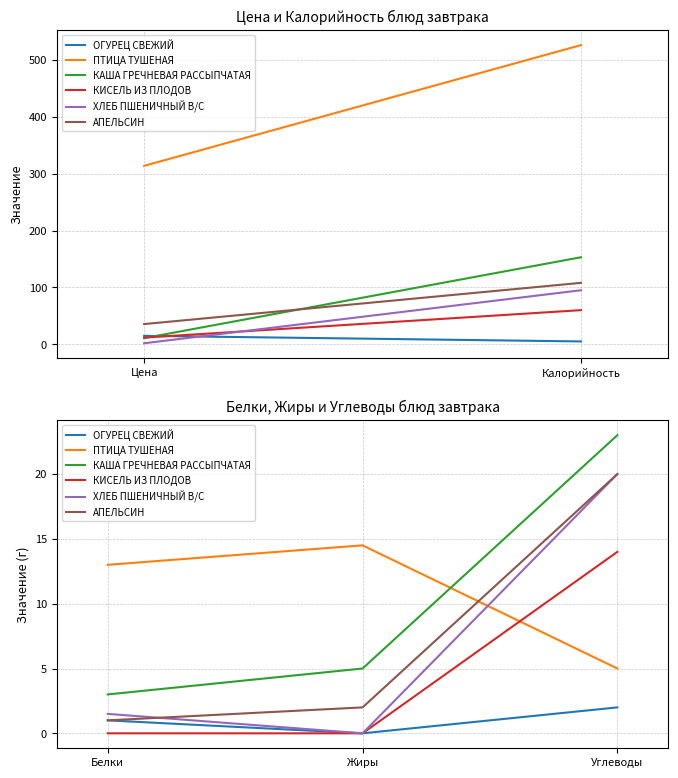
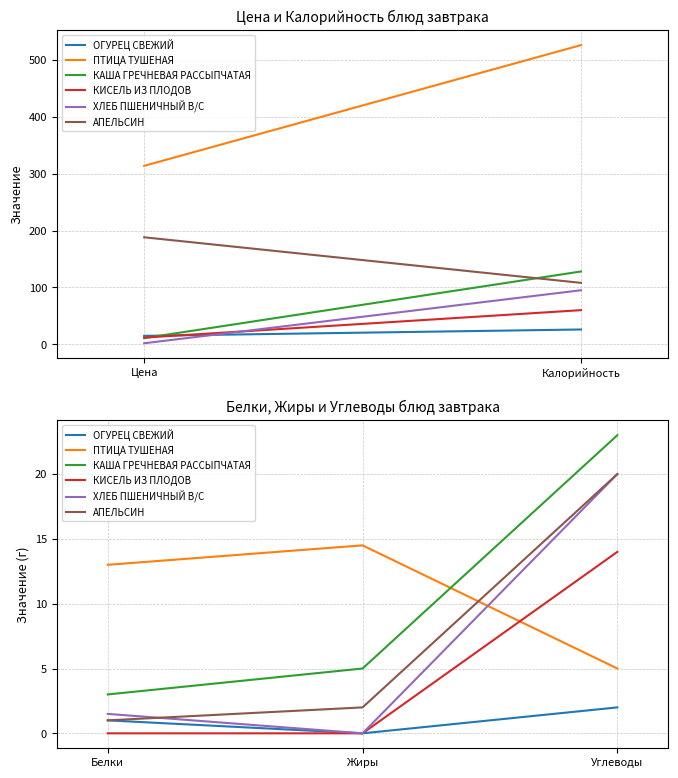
Цена и Калорийность блюд завтрака, АПЕЛЬСИН, Цена: 40 -> 190
Цена и Калорийность блюд завтрака, ОГУРЕЦ СВЕЖИЙ, Калорийность: 10 -> 30
Цена и Калорийность блюд завтрака, КАША ГРЕЧНЕВАЯ РАССЫПЧАТАЯ, Калорийность: 150 -> 130
